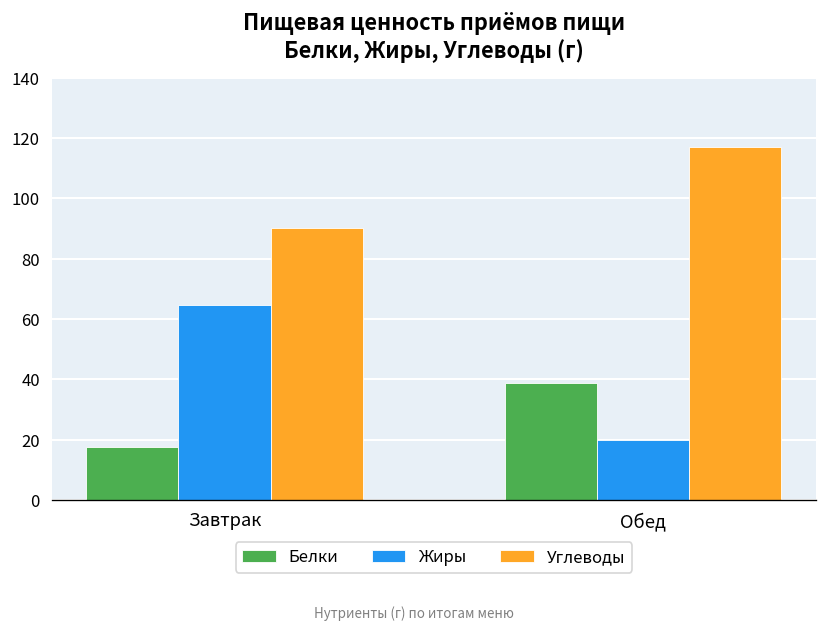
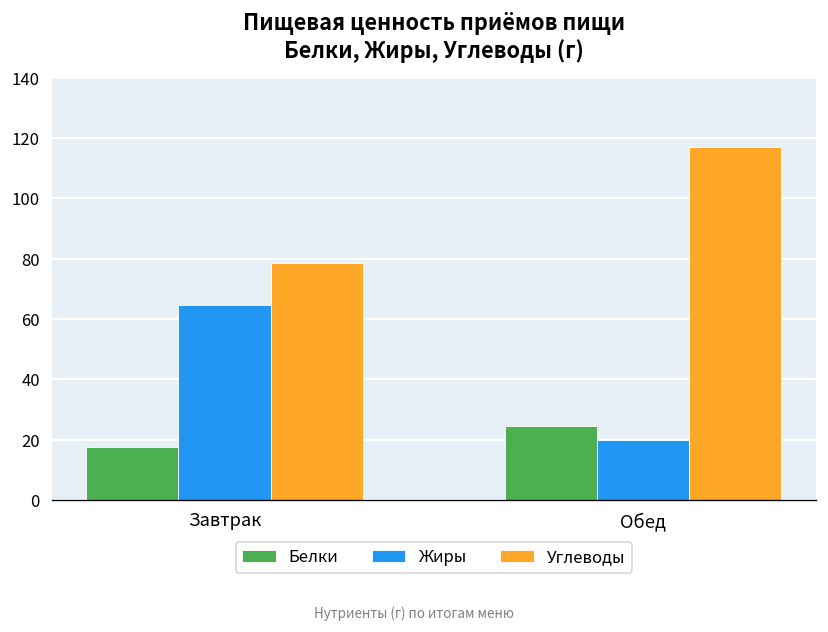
Углеводы, Завтрак: 90 -> 78
Белки, Обед: 39 -> 25
